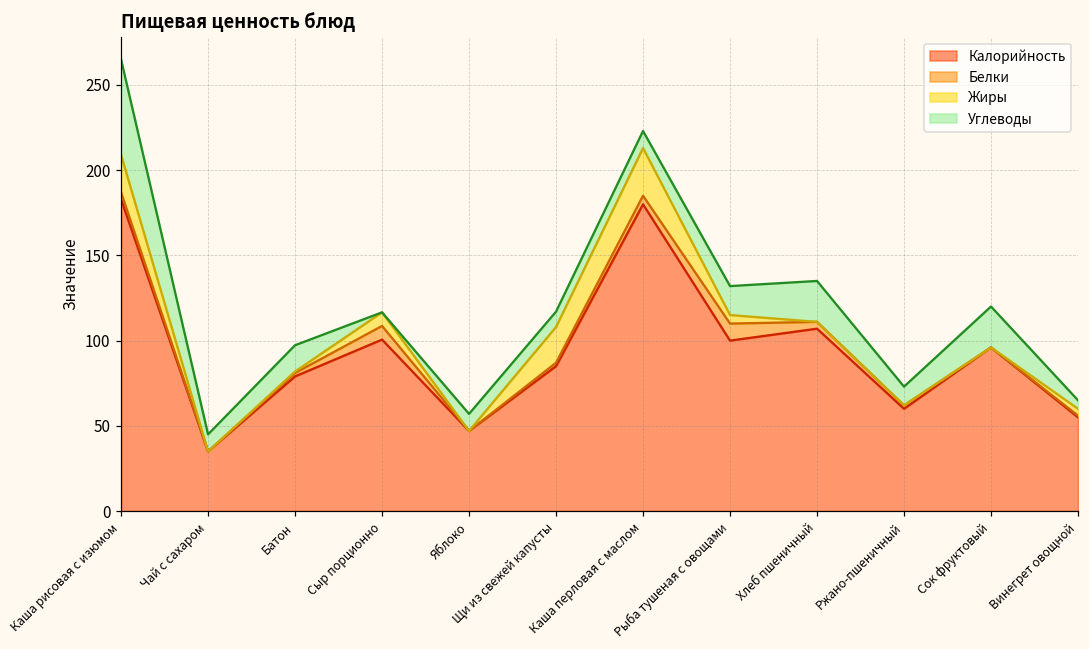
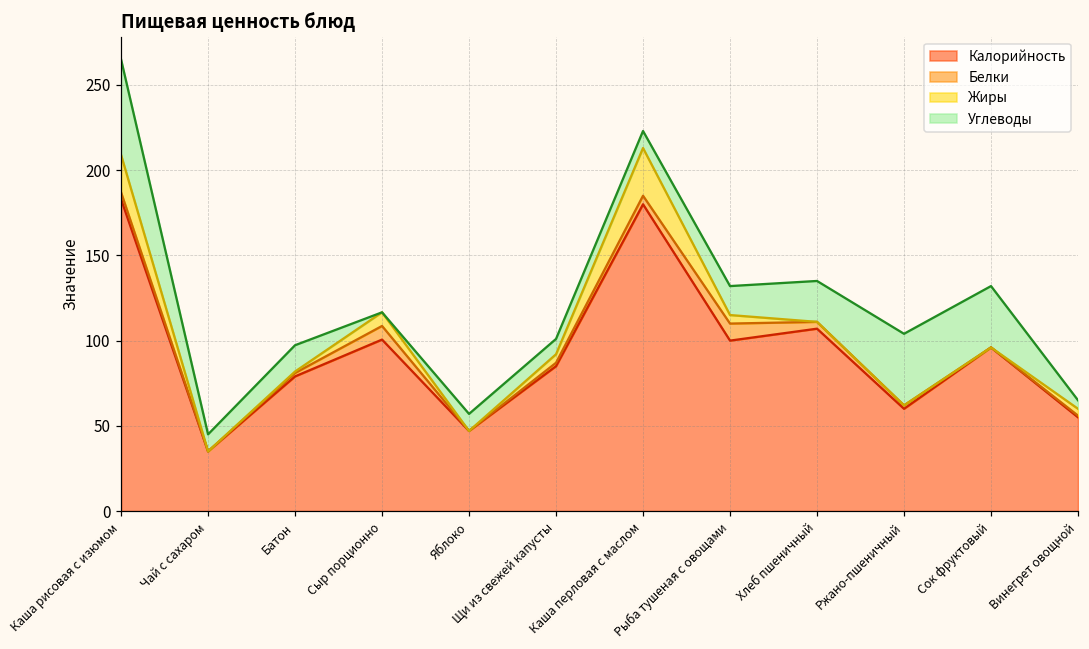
Жиры, Щи из свежей капусты: 21 -> 5
Углеводы, Ржано-пшеничный: 11 -> 42
Углеводы, Сок фруктовый: 24 -> 36
